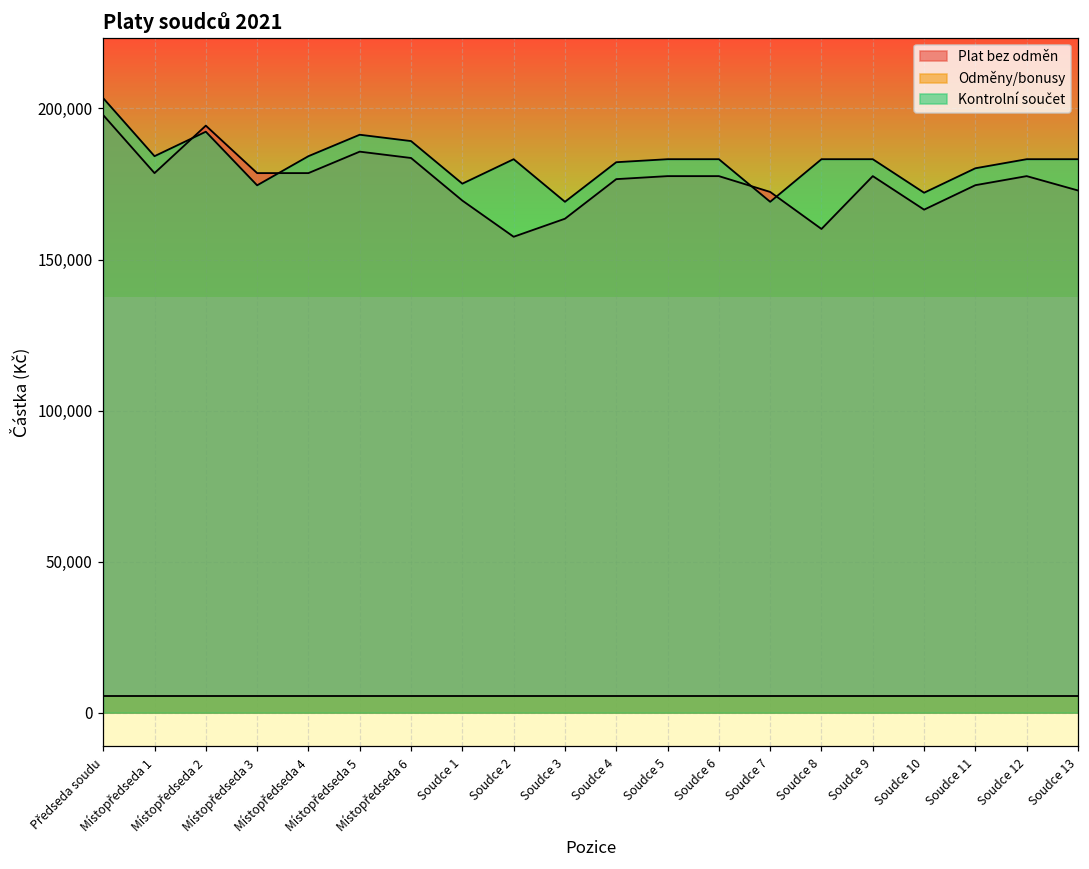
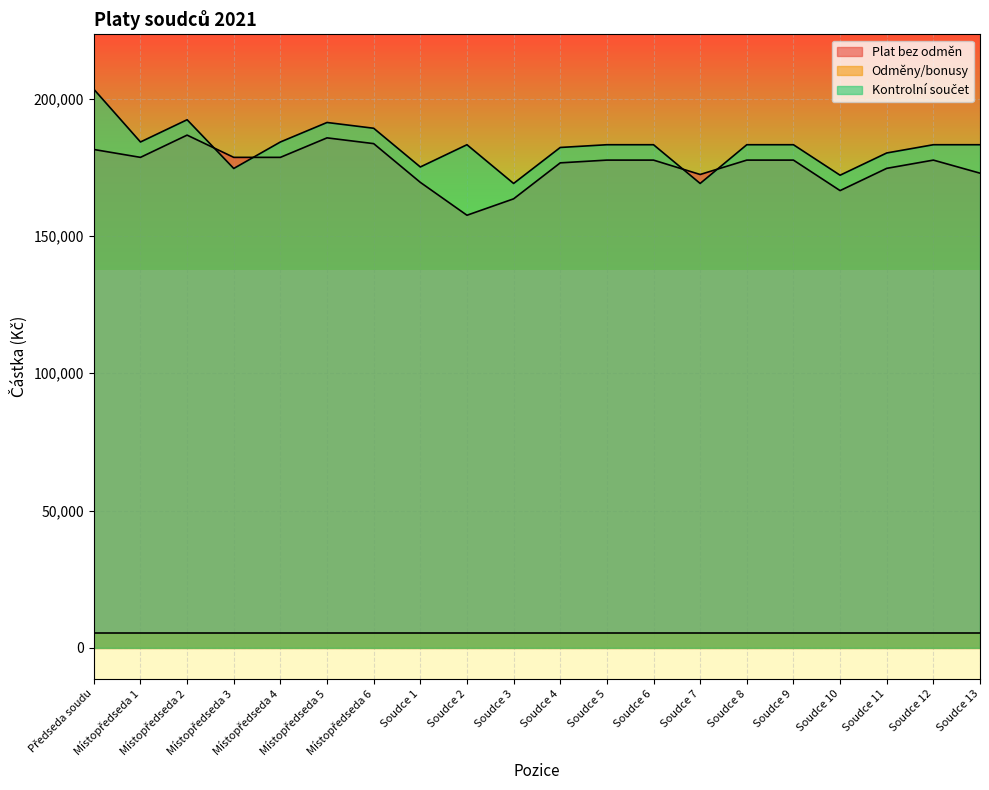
Plat bez odměn, Předseda soudu: 198,000 -> 181,000
Plat bez odměn, Místopředseda 2: 194,000 -> 187,000
Plat bez odměn, Soudce 8: 160,000 -> 178,000
